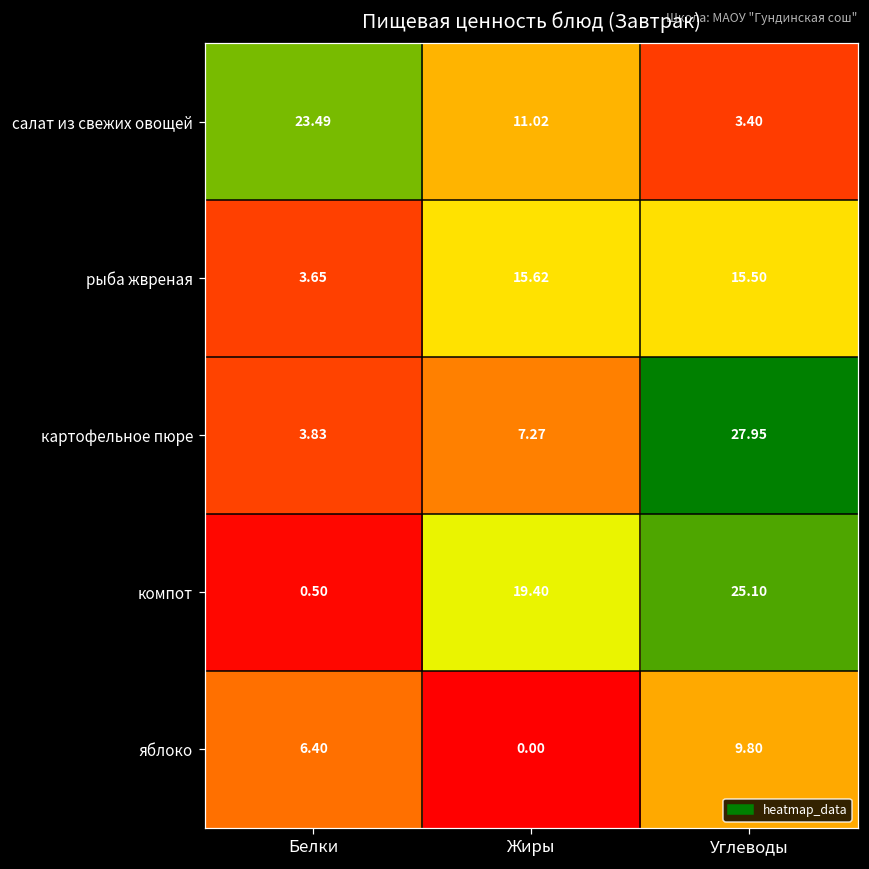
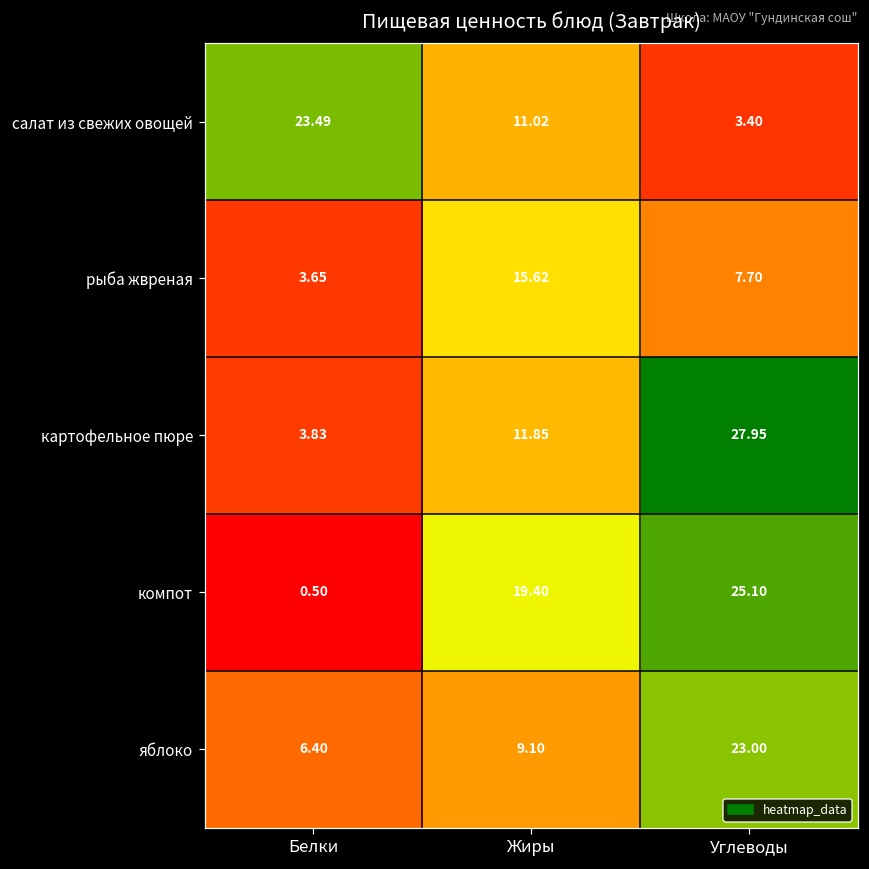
рыба жвреная, Углеводы: 15.50 -> 7.70
картофельное пюре, Жиры: 7.27 -> 11.85
яблоко, Жиры: 0.00 -> 9.10
яблоко, Углеводы: 9.80 -> 23.00
